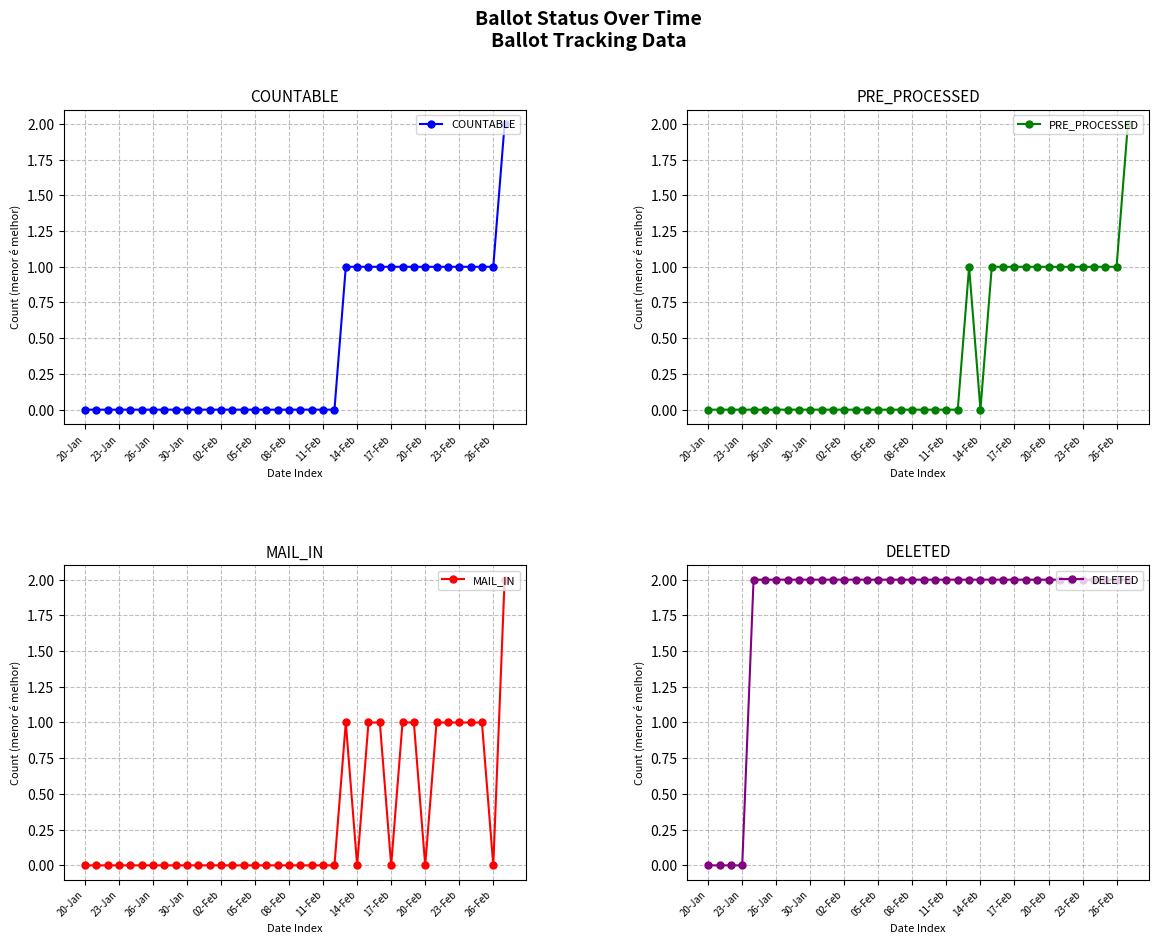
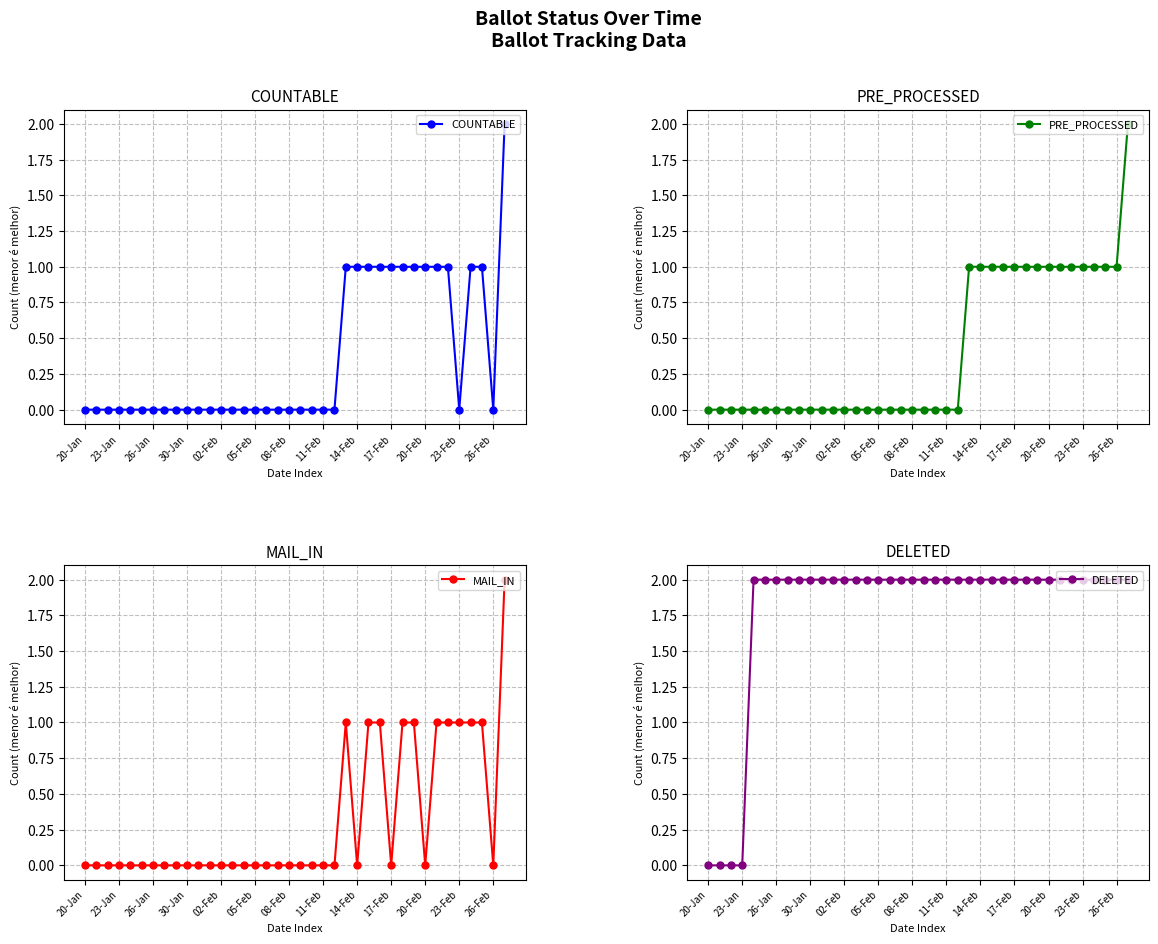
COUNTABLE, 23-Feb: 1 -> 0
COUNTABLE, 26-Feb: 1 -> 0
PRE_PROCESSED, 14-Feb: 0 -> 1
